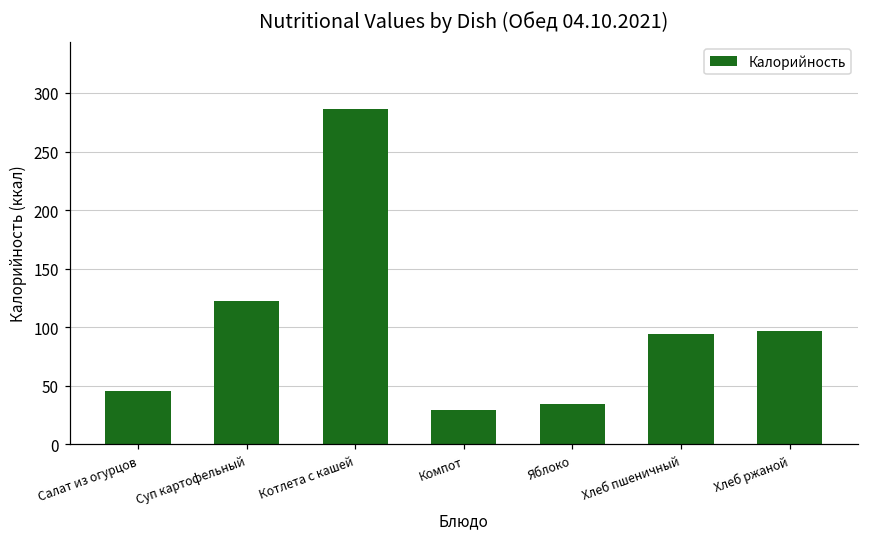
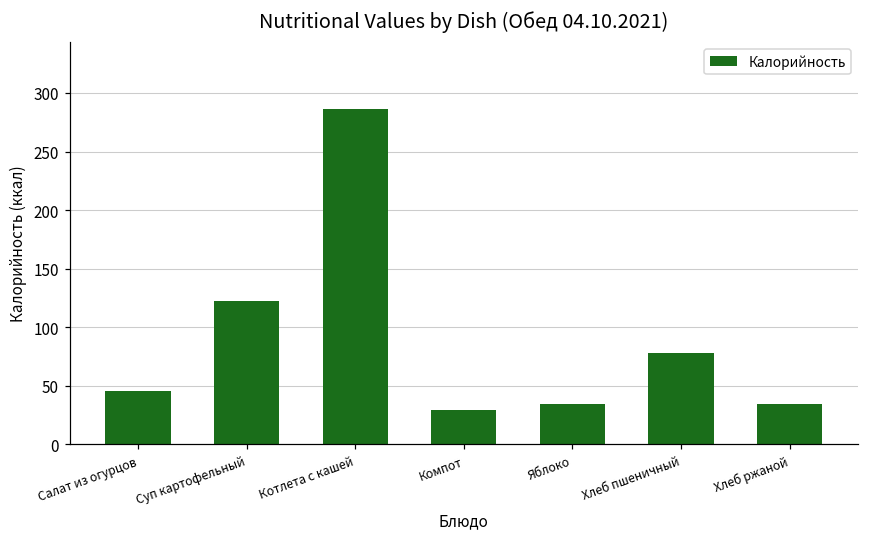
Хлеб пшеничный: 94 -> 78
Хлеб ржаной: 97 -> 34
